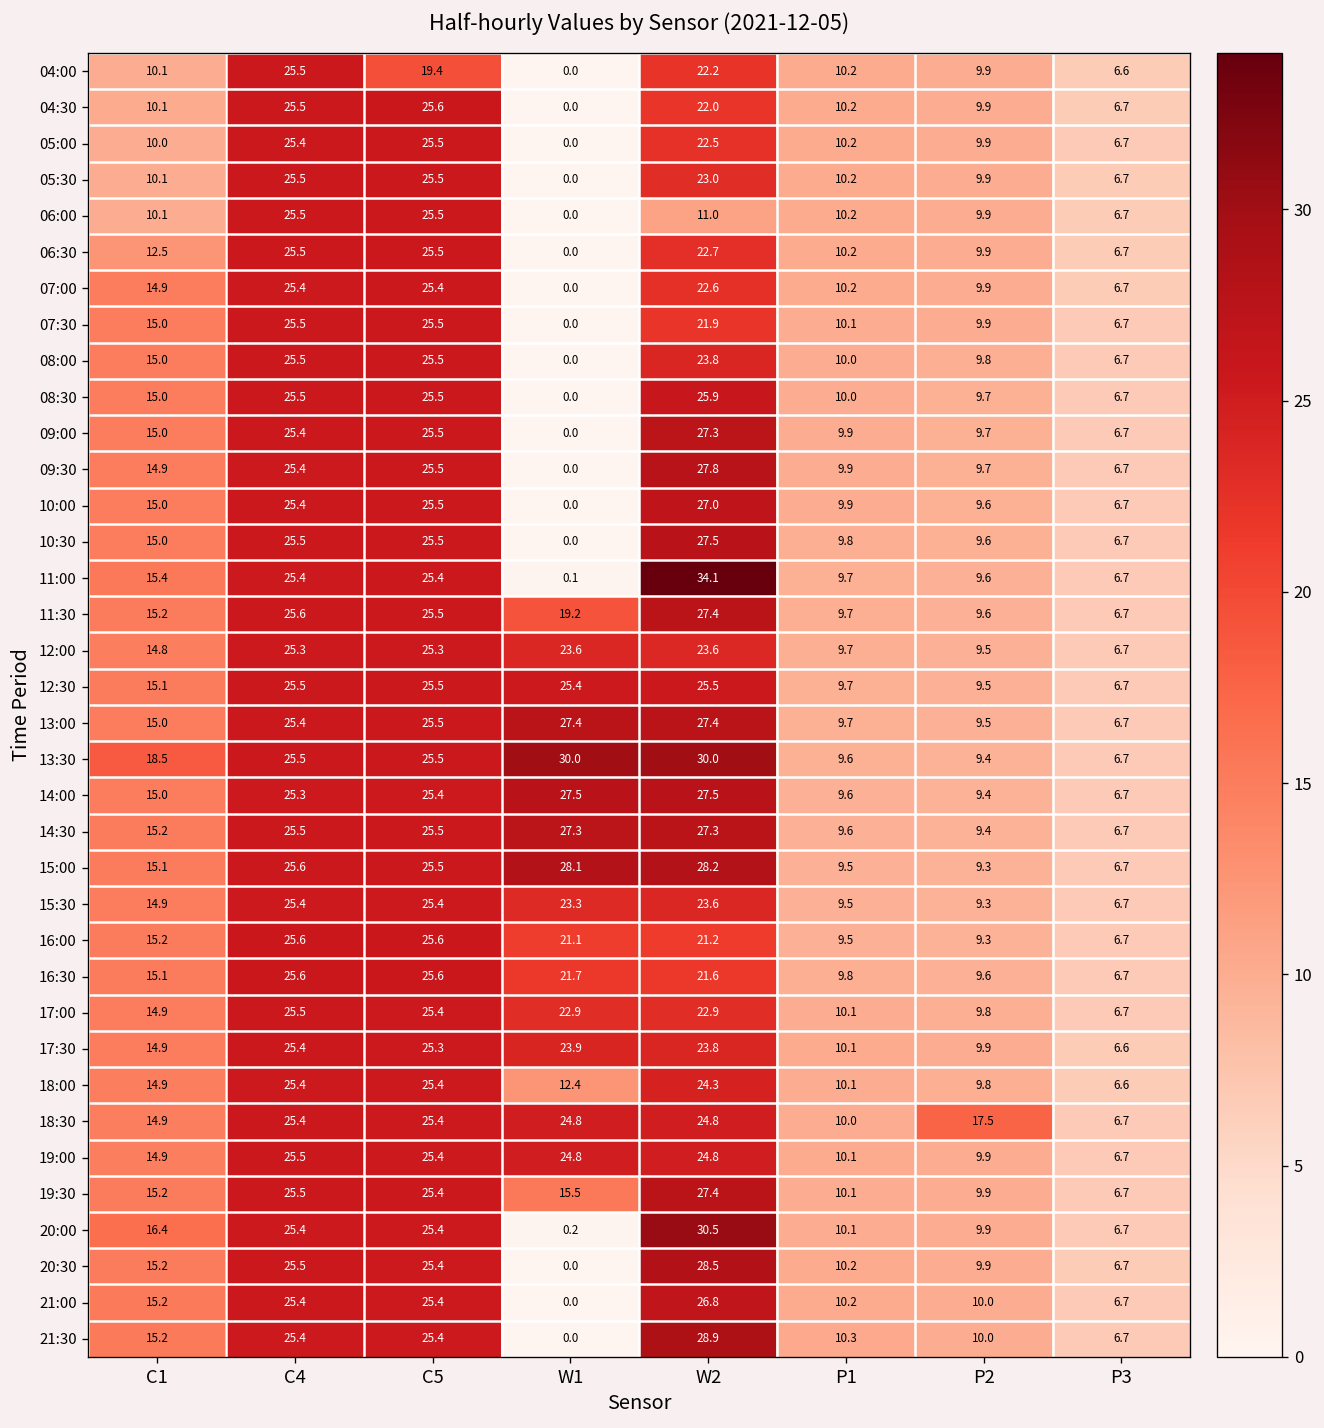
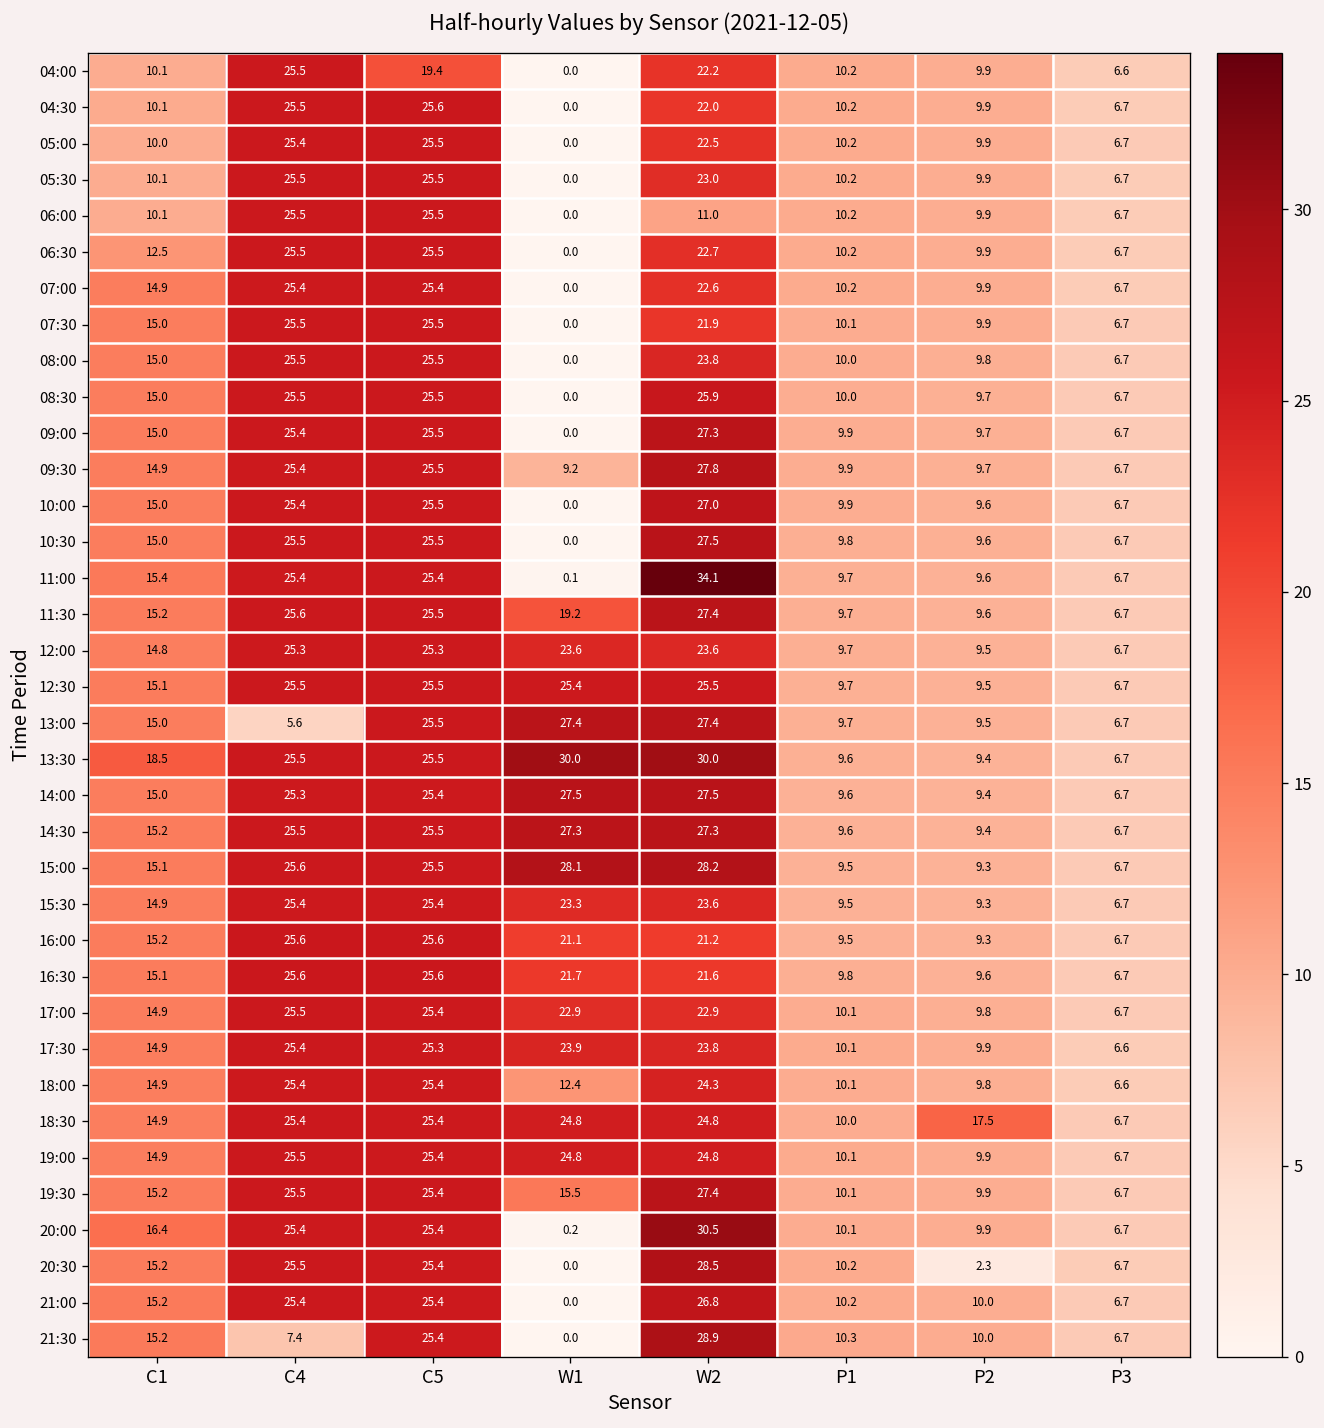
09:30, W1: 0.0 -> 9.2
13:00, C4: 25.4 -> 5.6
20:30, P2: 9.9 -> 2.3
21:30, C4: 25.4 -> 7.4
